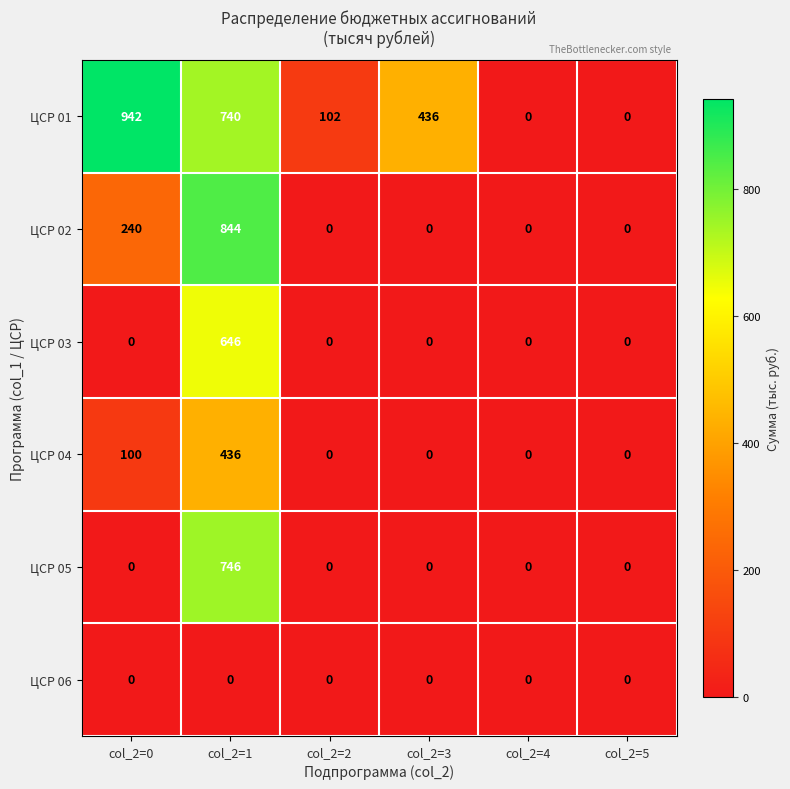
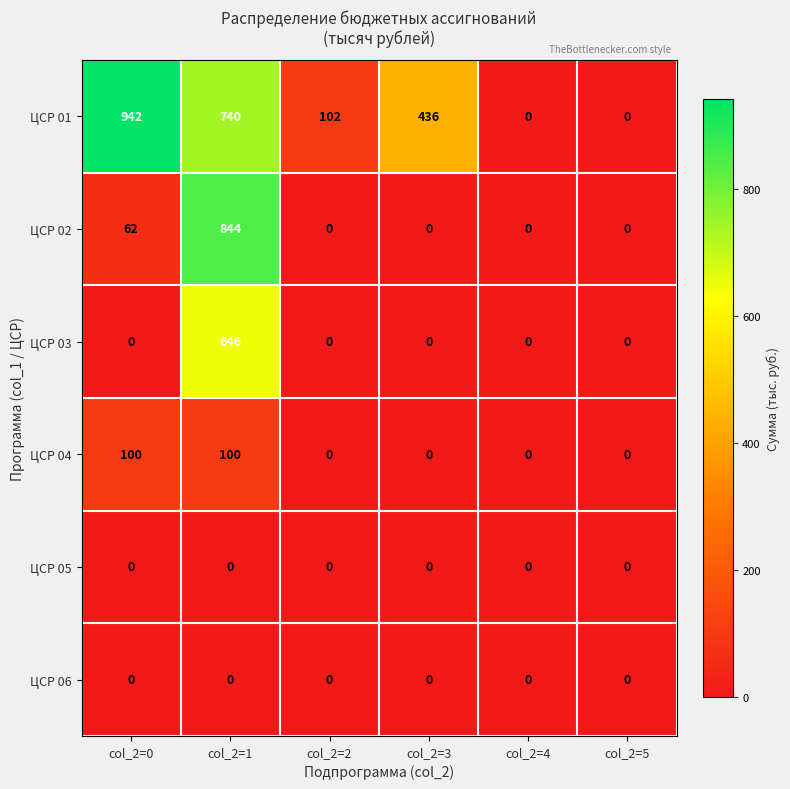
ЦСР 02, col_2=0: 240 -> 62
ЦСР 04, col_2=1: 436 -> 100
ЦСР 05, col_2=1: 746 -> 0
